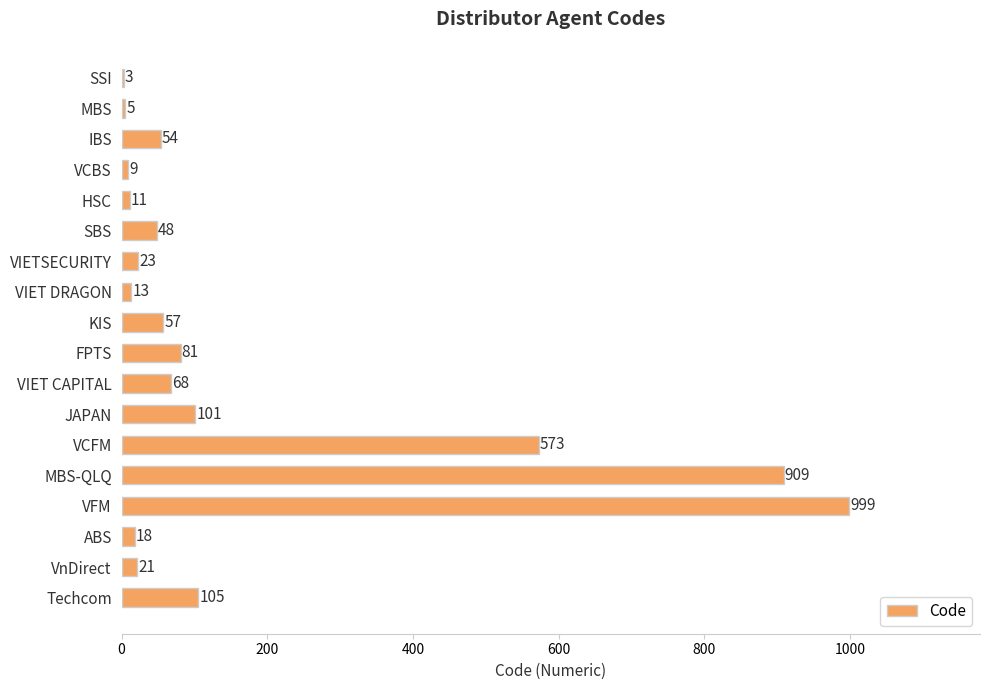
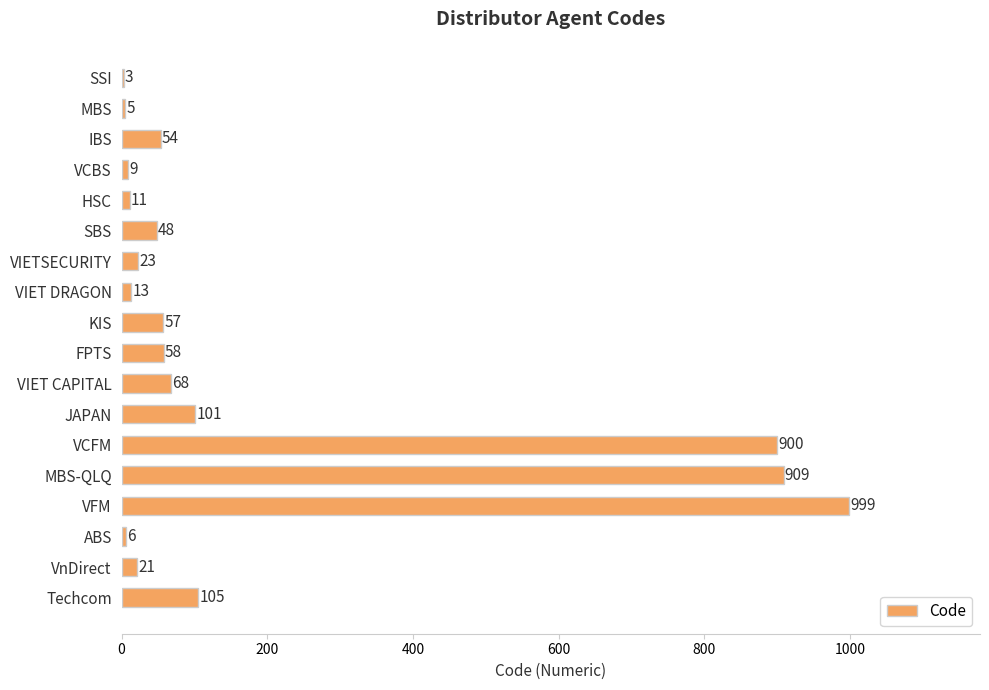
FPTS: 81 -> 58
VCFM: 573 -> 900
ABS: 18 -> 6
